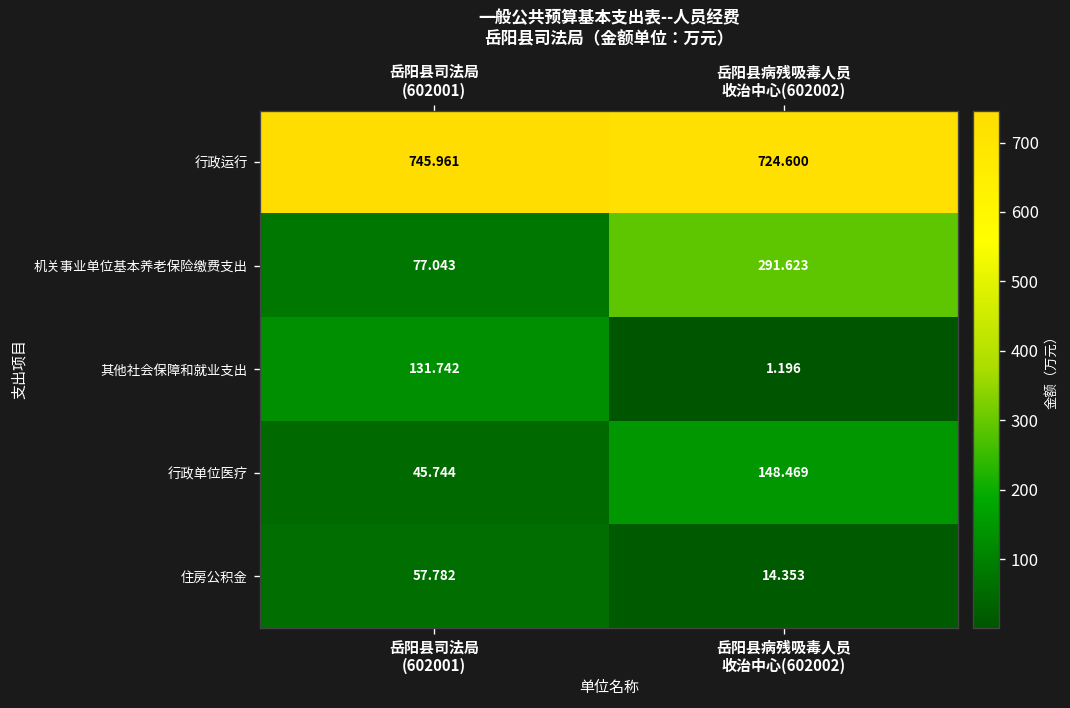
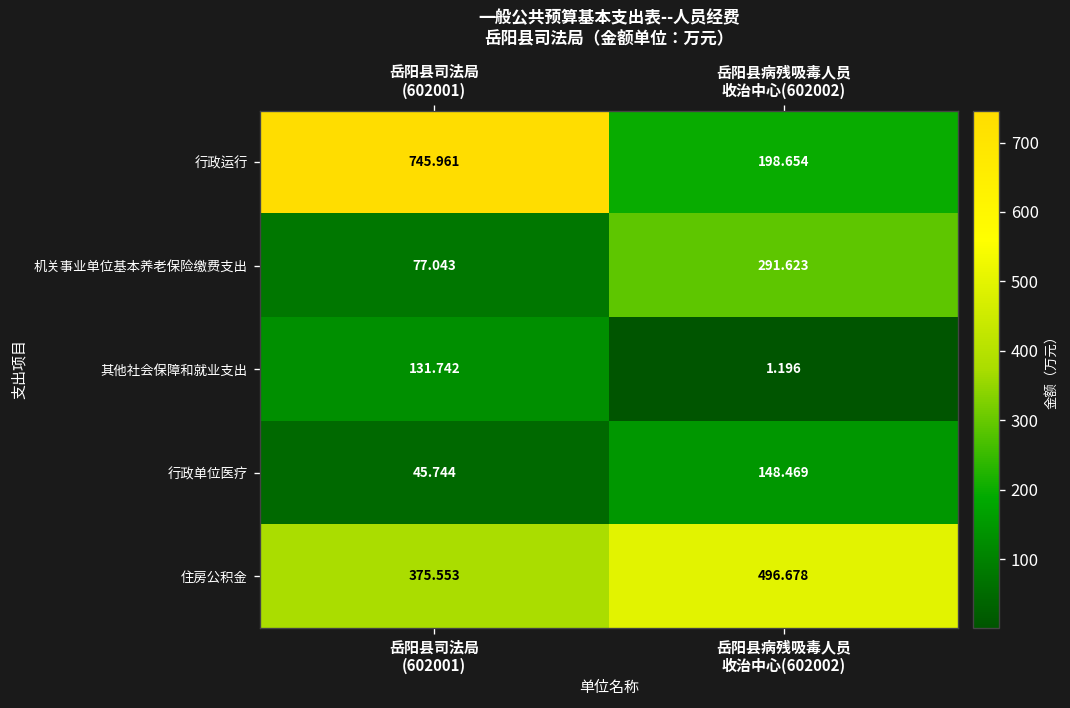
行政运行, 岳阳县病残吸毒人员 收治中心(602002): 724.600 -> 198.654
住房公积金, 岳阳县司法局 (602001): 57.782 -> 375.553
住房公积金, 岳阳县病残吸毒人员 收治中心(602002): 14.353 -> 496.678
